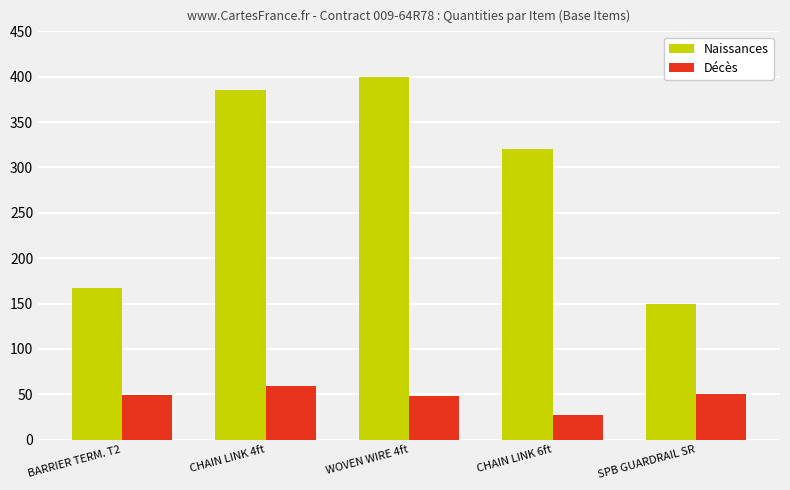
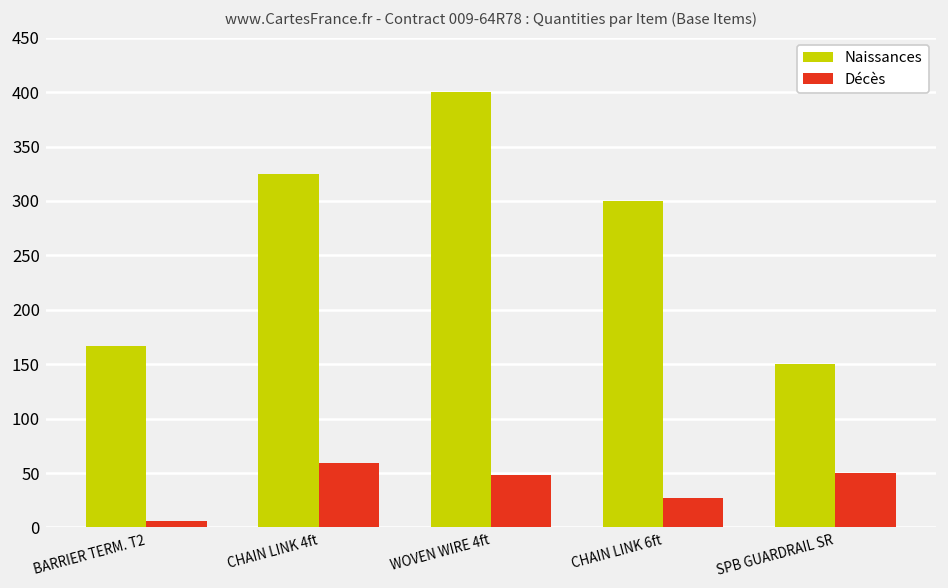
Décès, BARRIER TERM. T2: 50 -> 10
Naissances, CHAIN LINK 4ft: 390 -> 330
Naissances, CHAIN LINK 6ft: 320 -> 300
